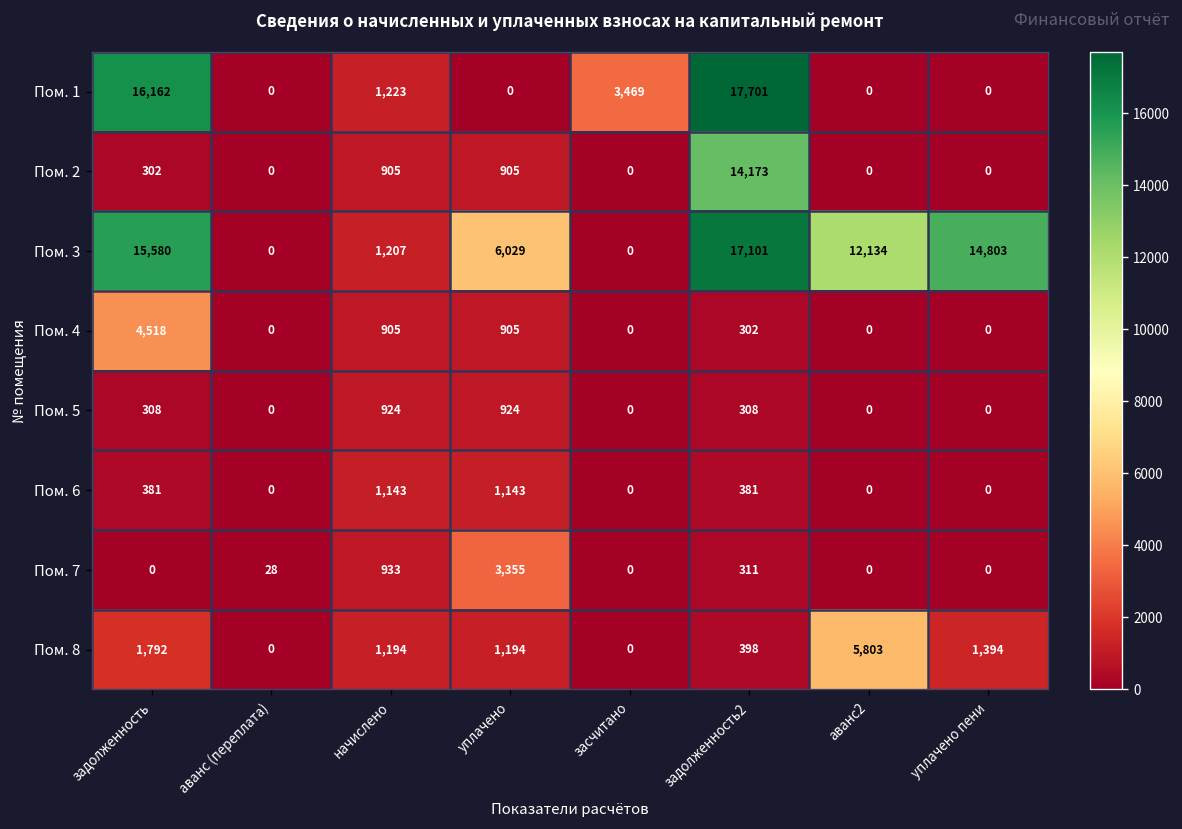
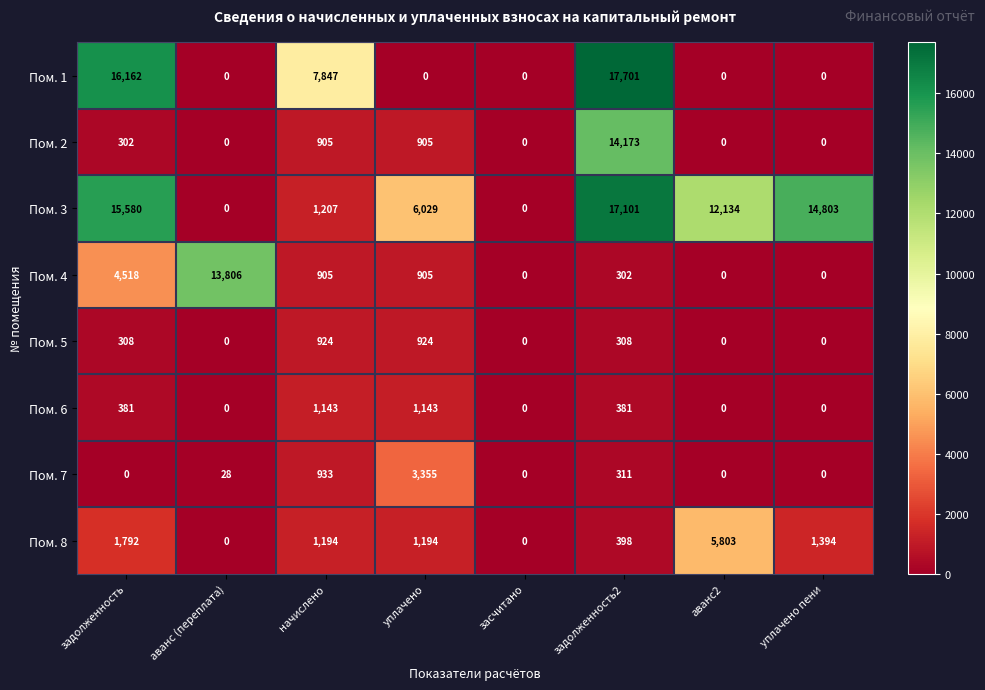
Пом. 1, начислено: 1,223 -> 7,847
Пом. 1, засчитано: 3,469 -> 0
Пом. 4, аванс (переплата): 0 -> 13,806
